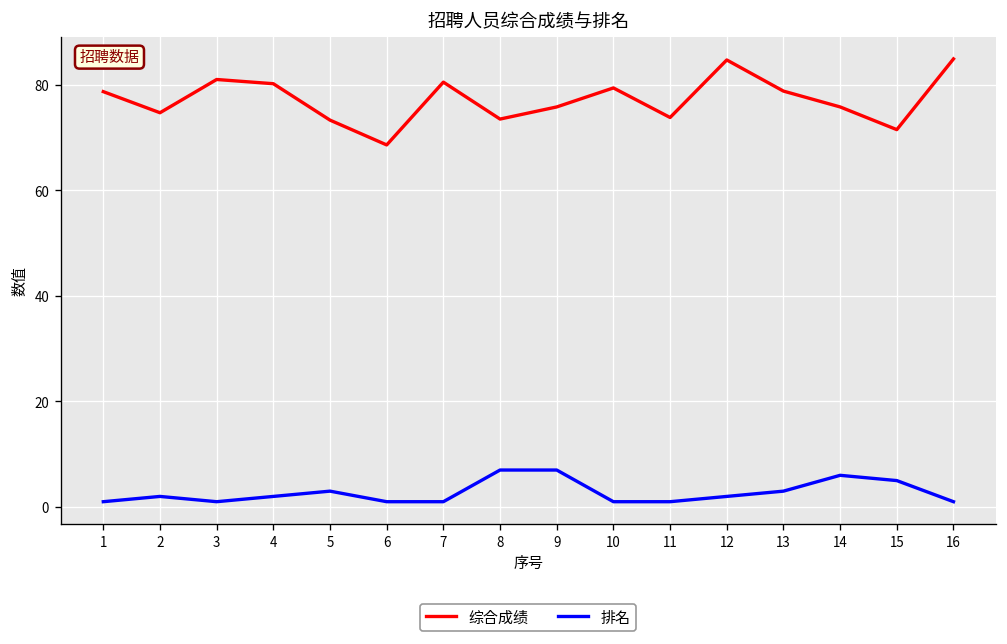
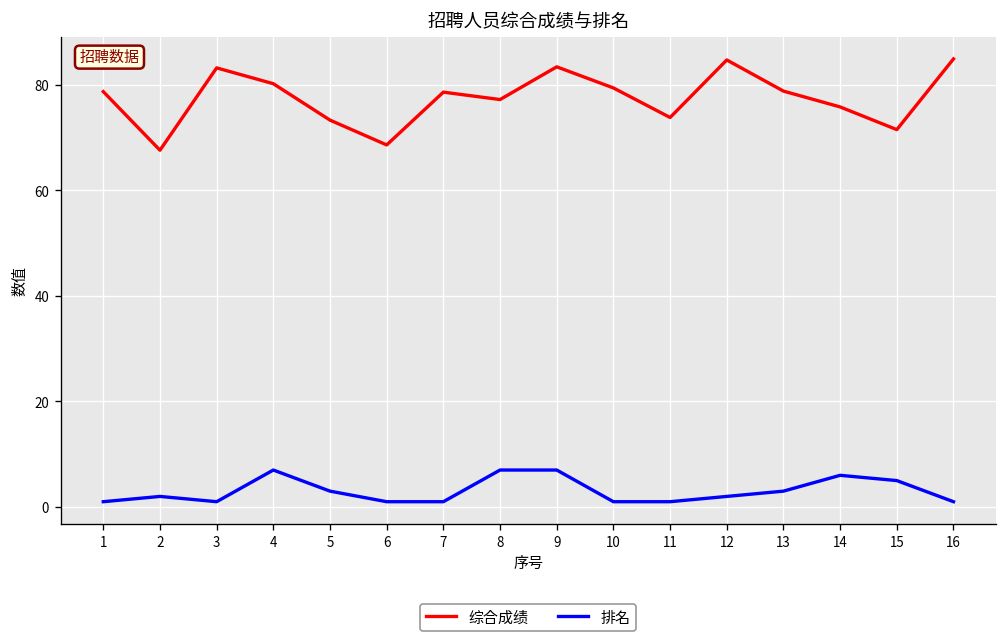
综合成绩, 2: 75 -> 68
综合成绩, 3: 81 -> 83
排名, 4: 2 -> 7
综合成绩, 7: 81 -> 79
综合成绩, 8: 74 -> 77
综合成绩, 9: 76 -> 83
